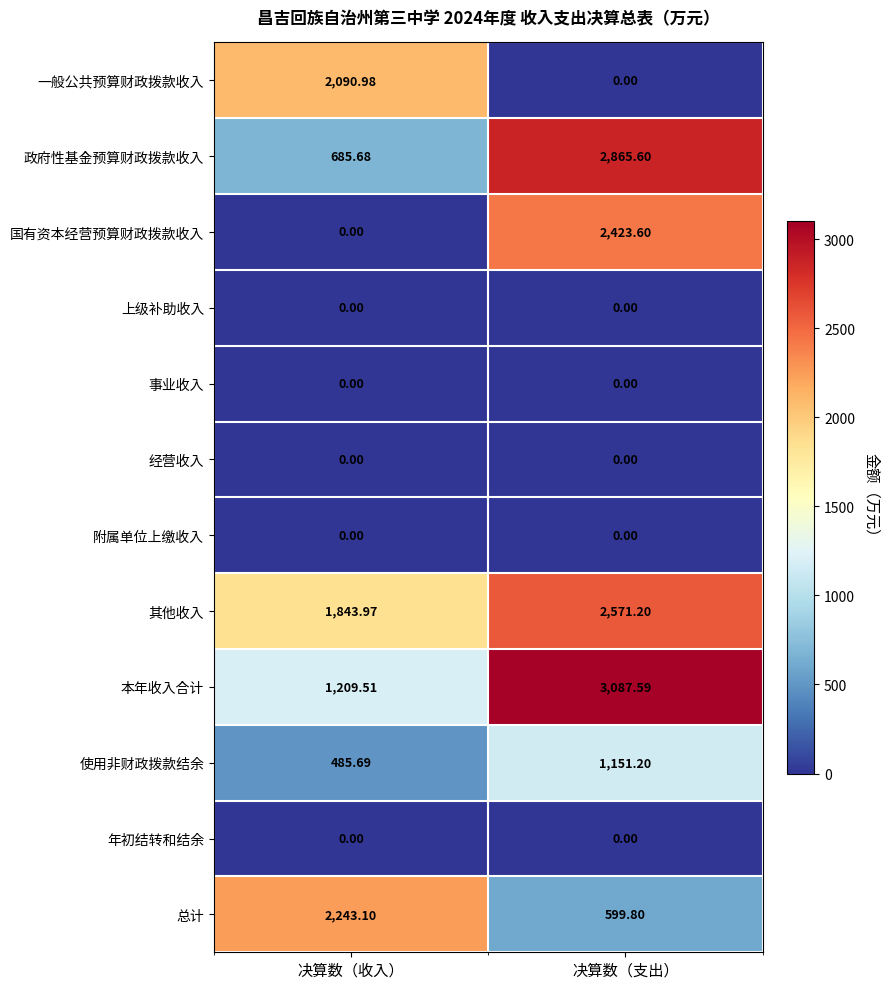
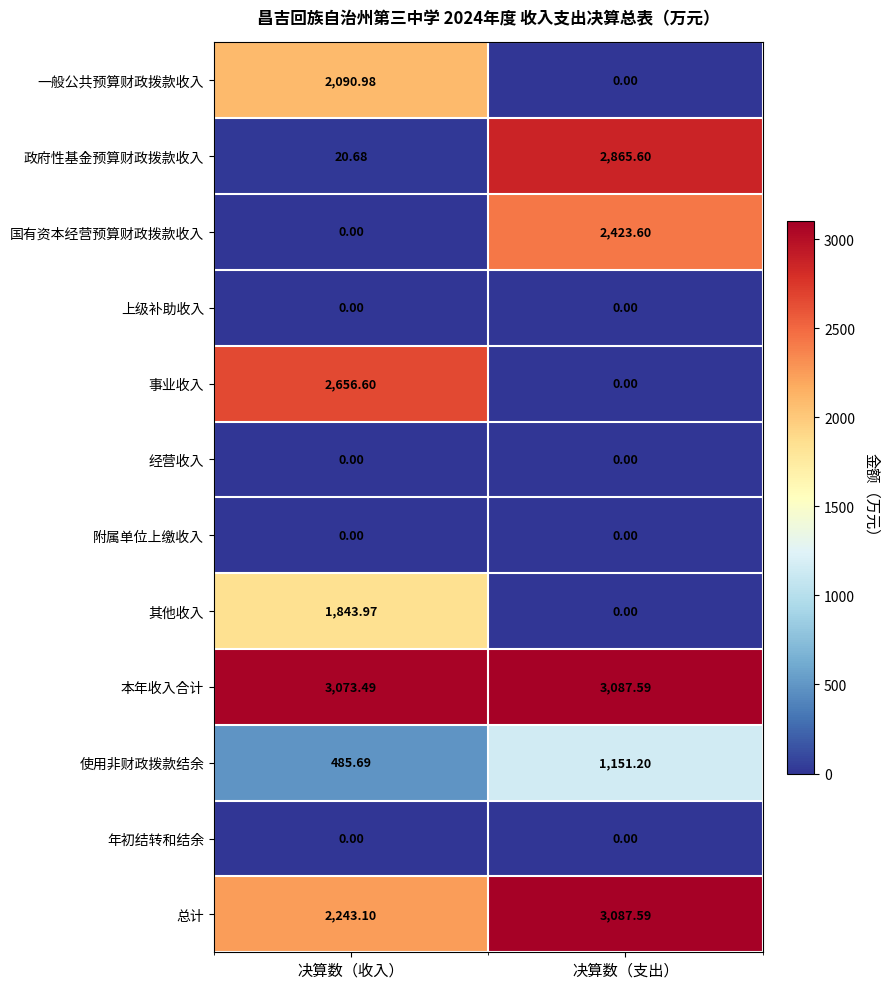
政府性基金预算财政拨款收入, 决算数（收入）: 685.68 -> 20.68
事业收入, 决算数（收入）: 0.00 -> 2,656.60
其他收入, 决算数（支出）: 2,571.20 -> 0.00
本年收入合计, 决算数（收入）: 1,209.51 -> 3,073.49
总计, 决算数（支出）: 599.80 -> 3,087.59
